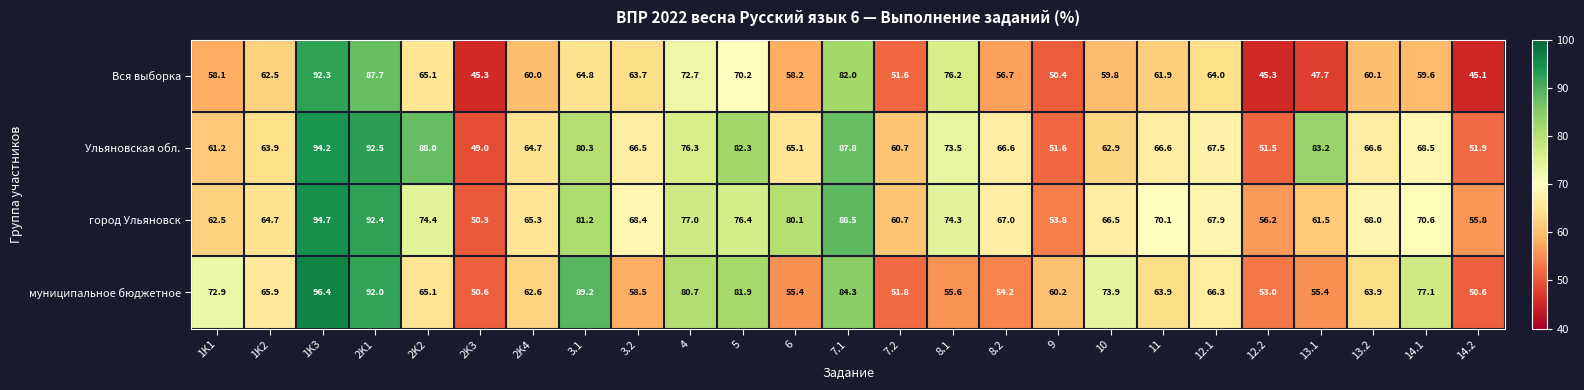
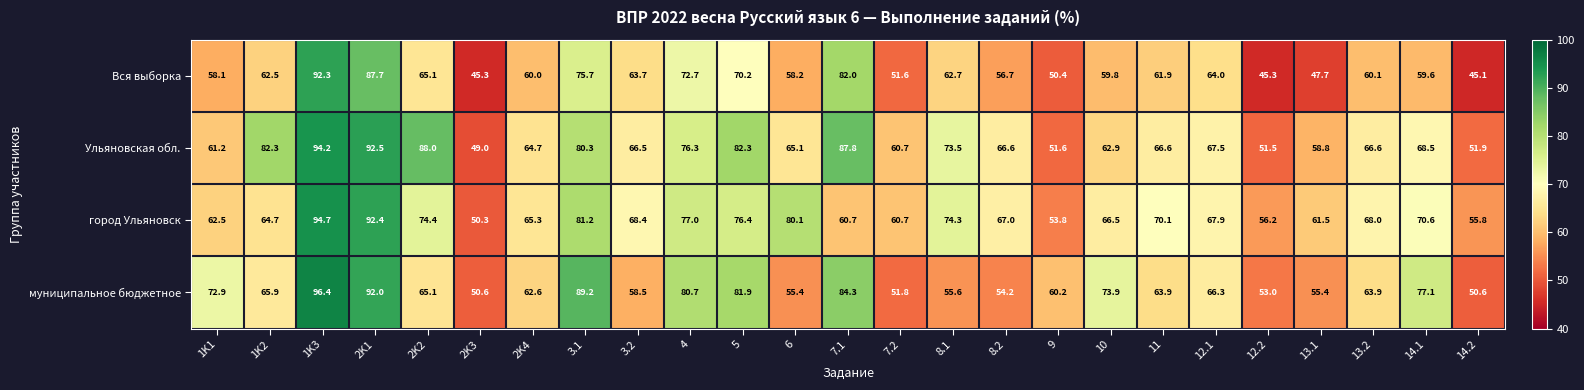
Вся выборка, 3.1: 64.8 -> 75.7
Вся выборка, 8.1: 76.2 -> 62.7
Ульяновская обл., 1K2: 63.9 -> 82.3
Ульяновская обл., 13.1: 83.2 -> 58.8
город Ульяновск, 7.1: 88.5 -> 60.7
